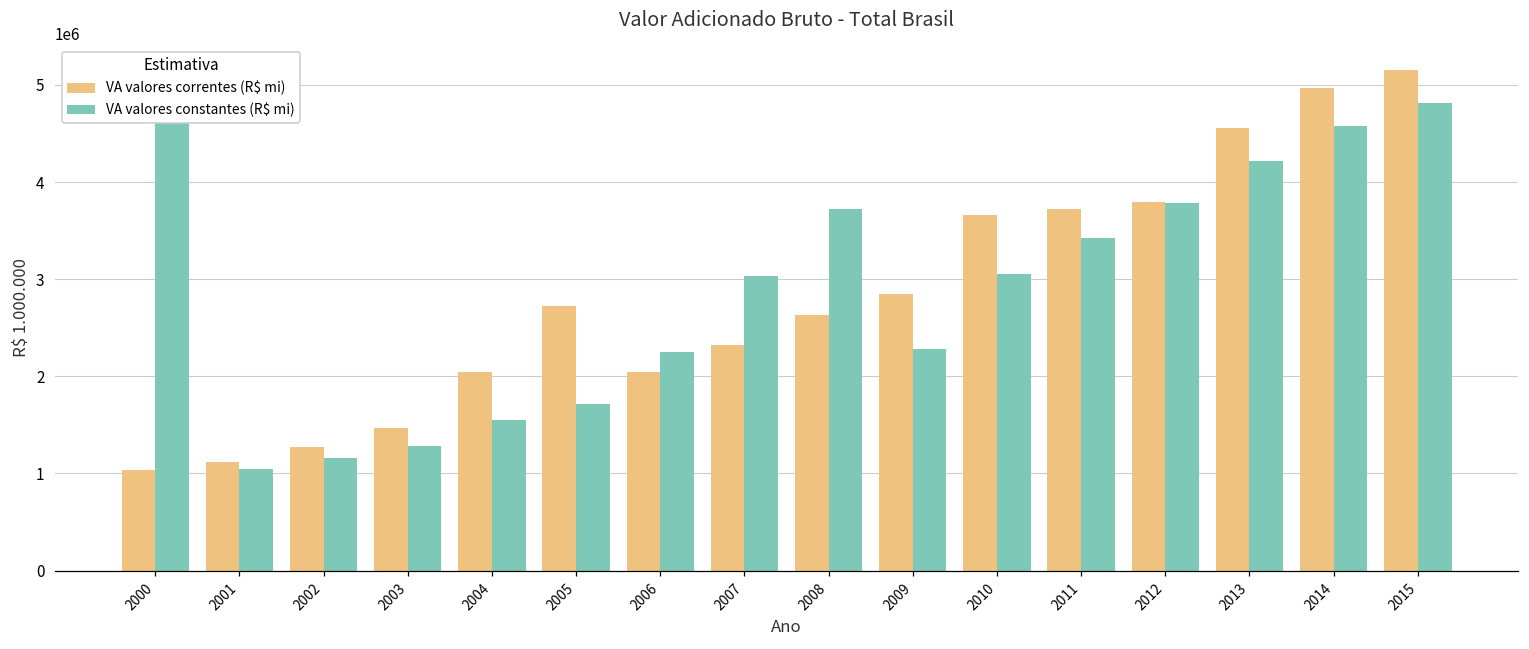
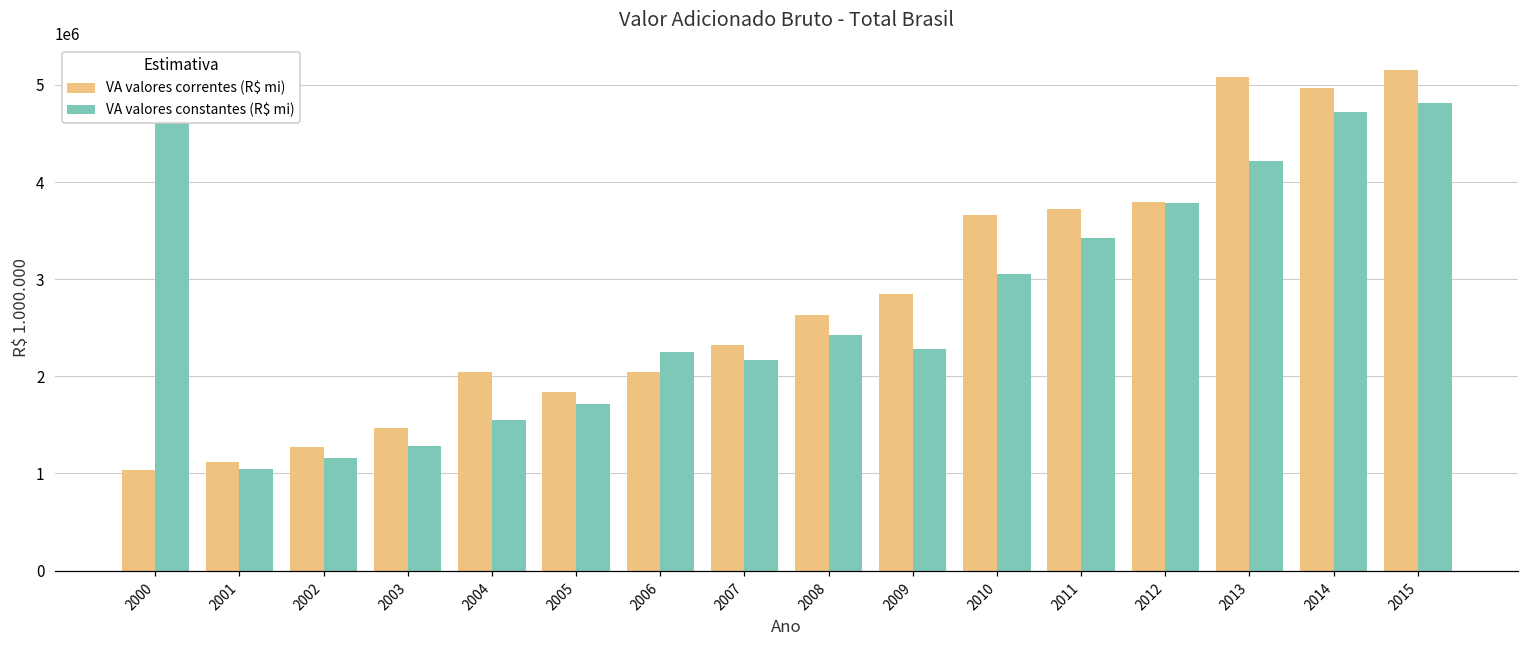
VA valores correntes (R$ mi), 2005: 2700000 -> 1800000
VA valores constantes (R$ mi), 2007: 3000000 -> 2200000
VA valores constantes (R$ mi), 2008: 3700000 -> 2400000
VA valores correntes (R$ mi), 2013: 4600000 -> 5100000
VA valores constantes (R$ mi), 2014: 4600000 -> 4700000
